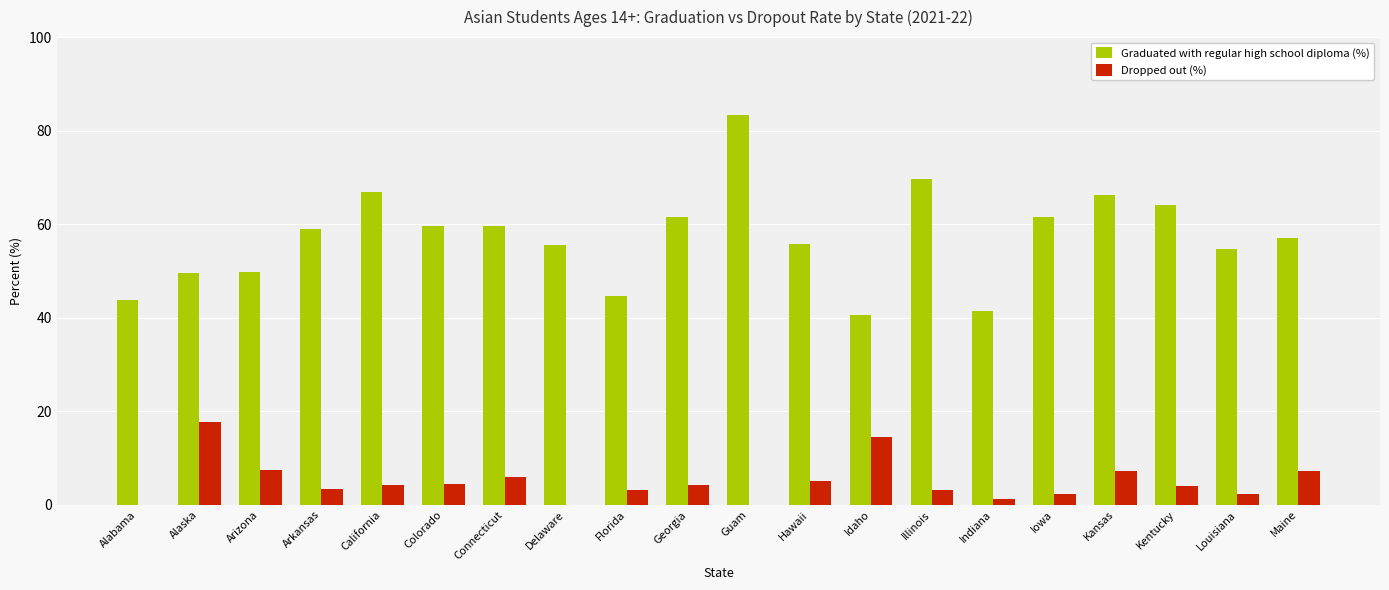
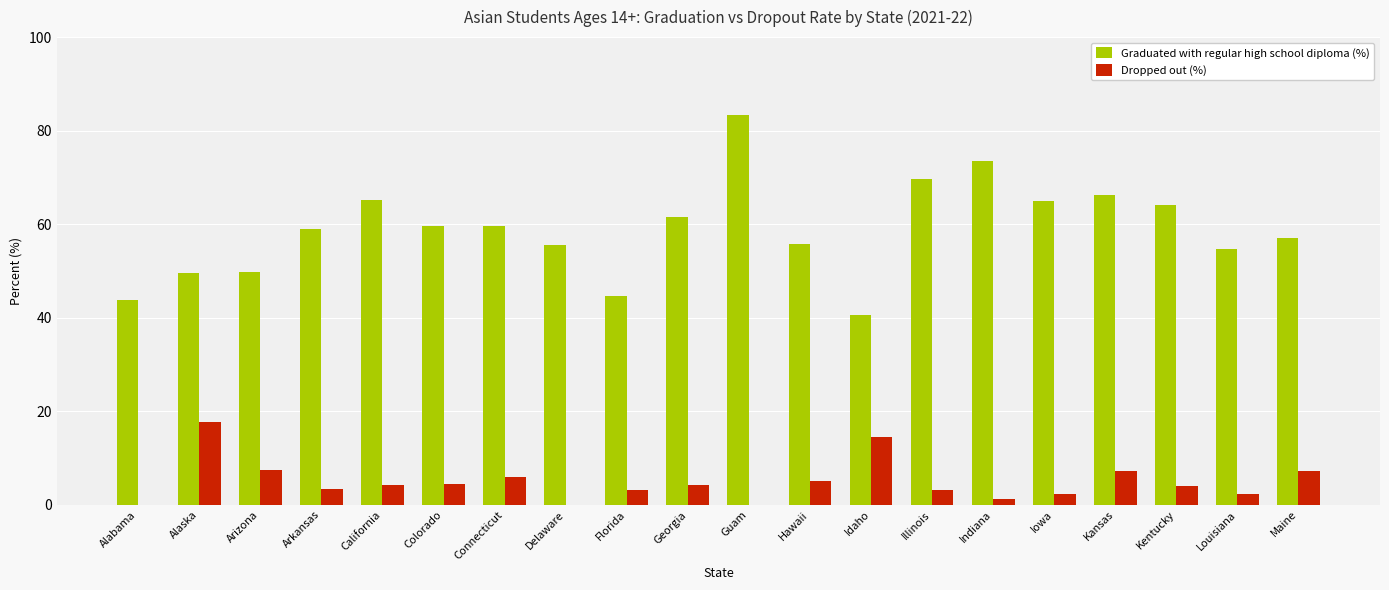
Graduated with regular high school diploma (%), California: 67 -> 65
Graduated with regular high school diploma (%), Indiana: 41 -> 73
Graduated with regular high school diploma (%), Iowa: 62 -> 65
